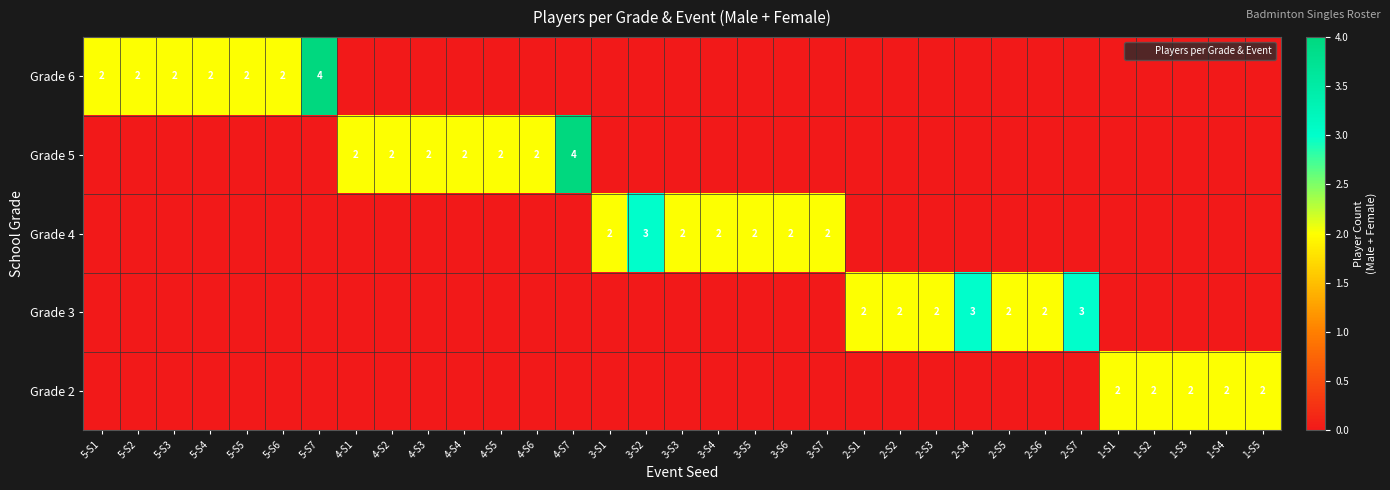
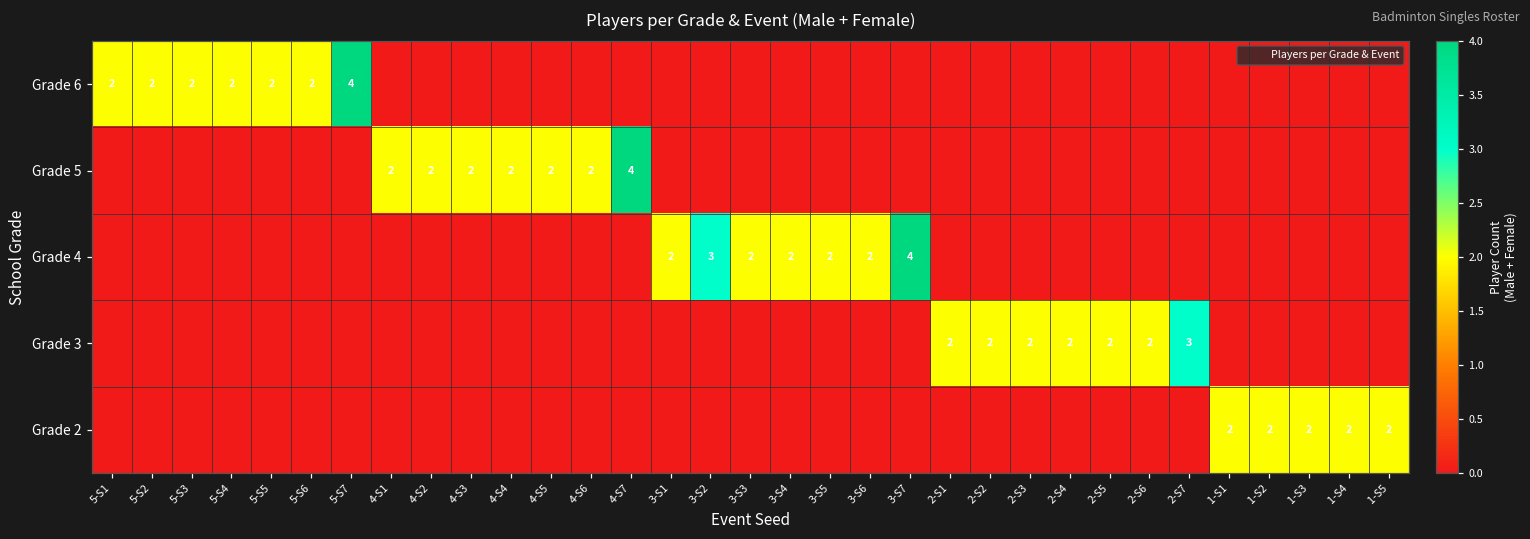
Grade 4, 3-S7: 2 -> 4
Grade 3, 2-S4: 3 -> 2
